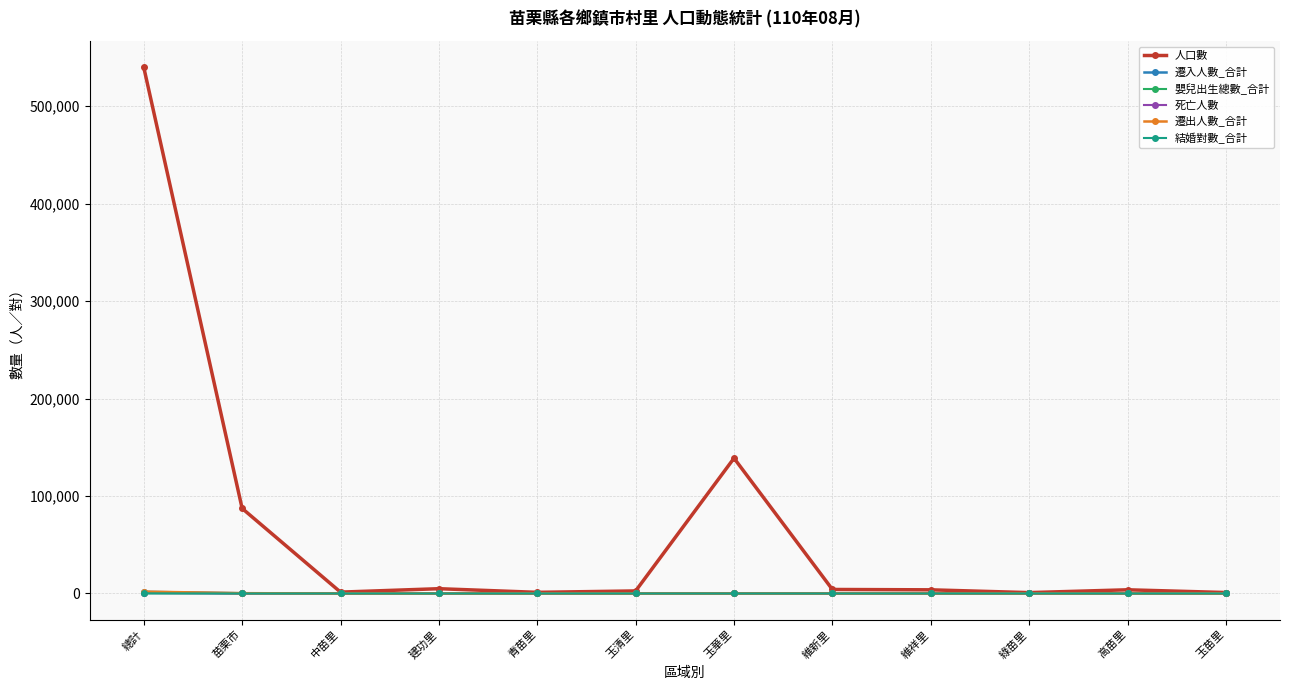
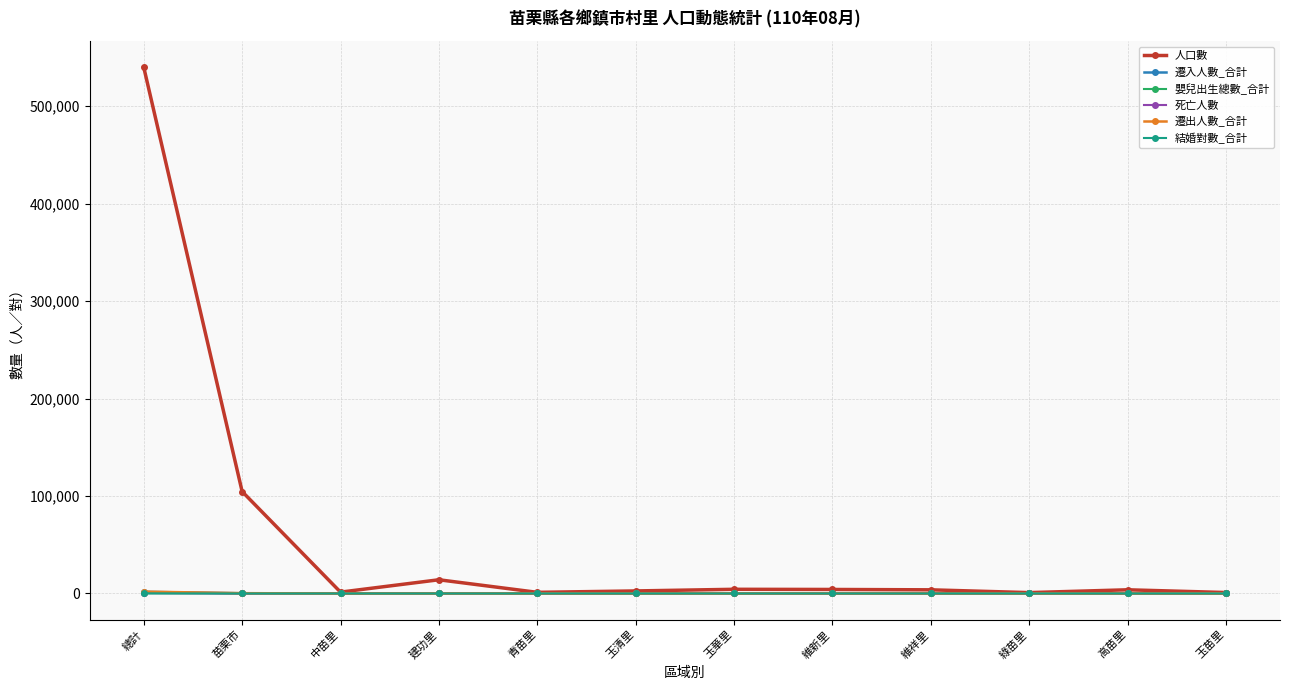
人口數, 苗栗市: 90,000 -> 100,000
人口數, 建功里: 0 -> 10,000
人口數, 玉華里: 140,000 -> 0
